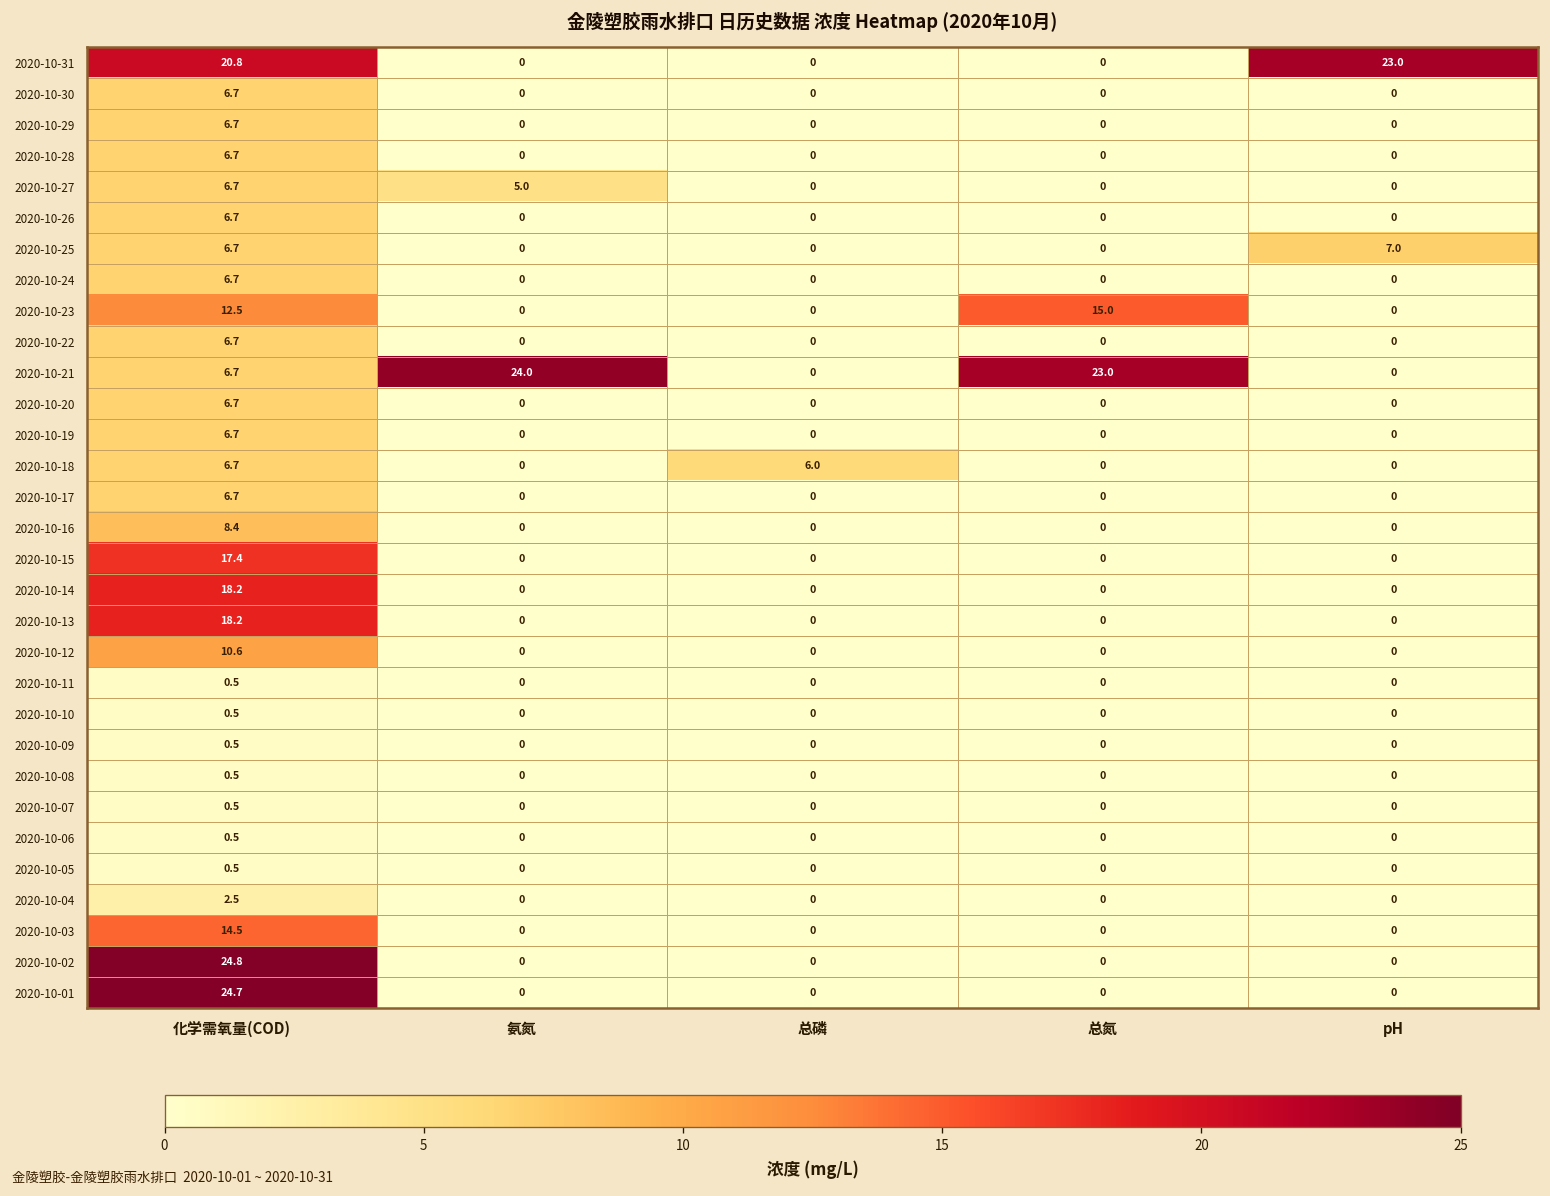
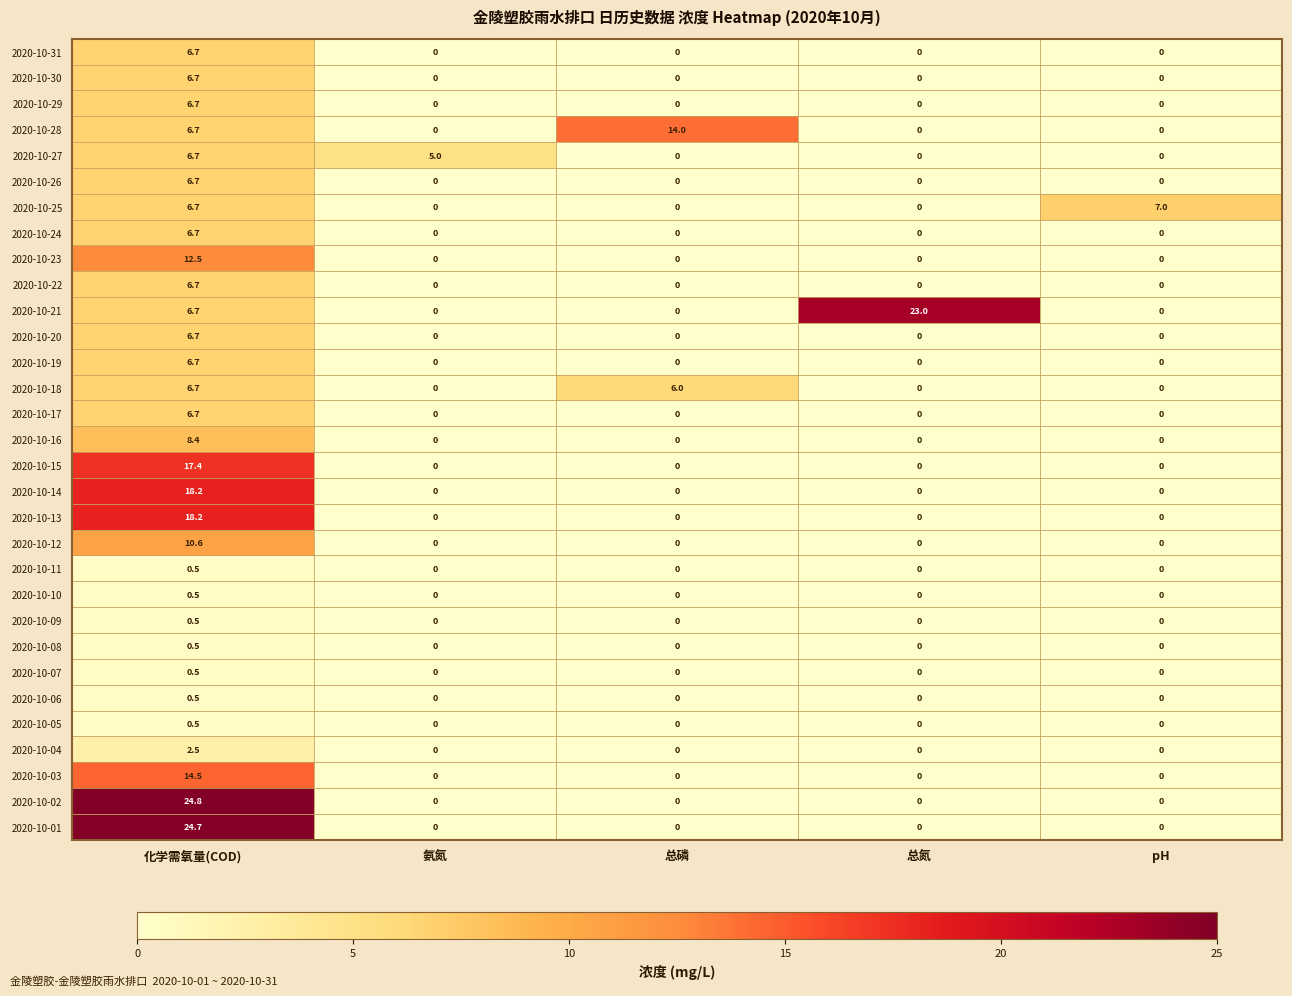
2020-10-31, 化学需氧量(COD): 20.8 -> 6.7
2020-10-31, pH: 23.0 -> 0
2020-10-28, 总磷: 0 -> 14.0
2020-10-23, 总氮: 15.0 -> 0
2020-10-21, 氨氮: 24.0 -> 0
